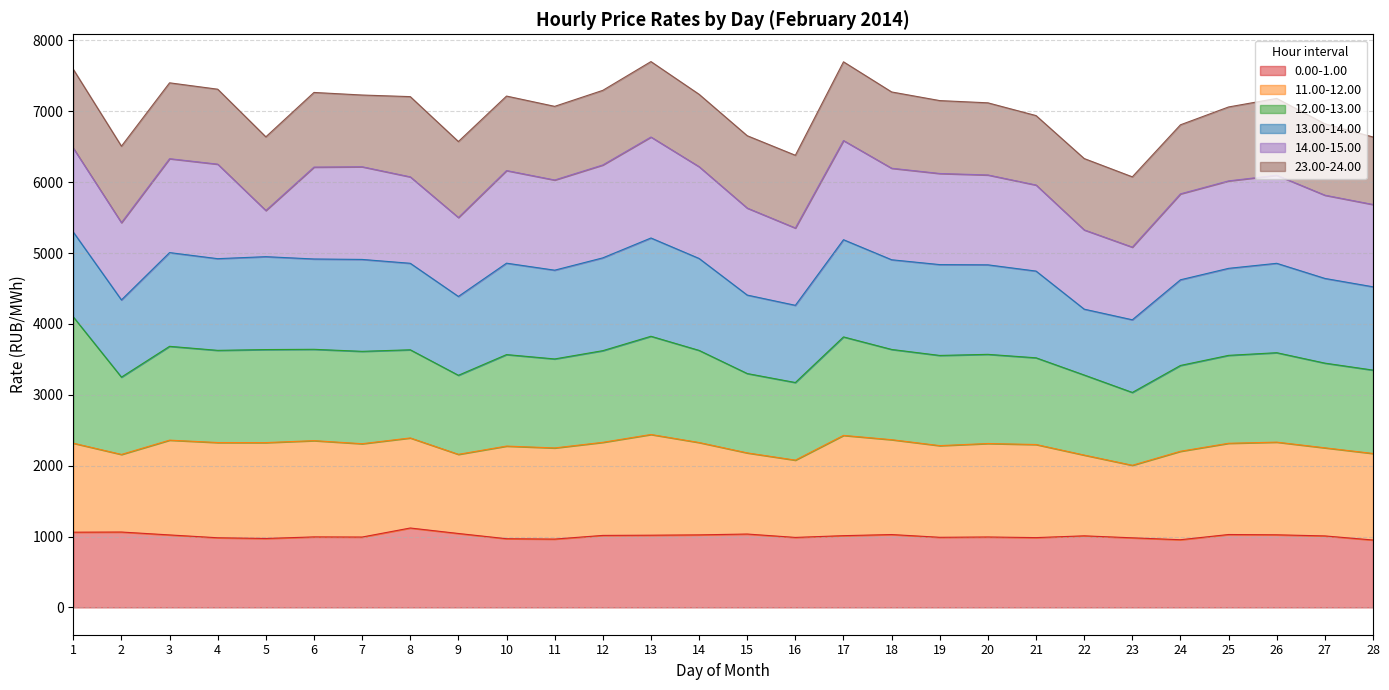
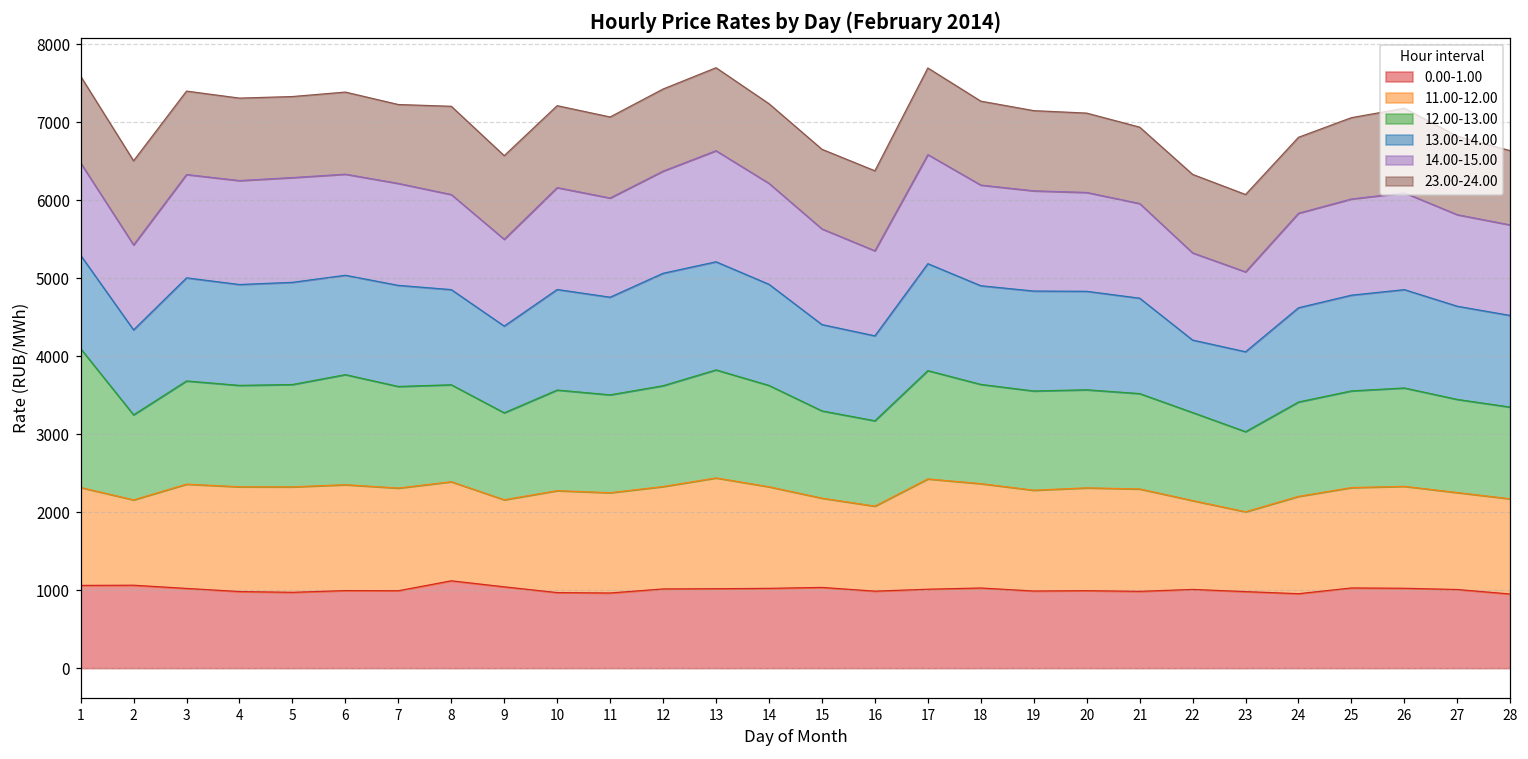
14.00-15.00, 5: 700 -> 1300
12.00-13.00, 6: 1300 -> 1400
13.00-14.00, 12: 1300 -> 1400
